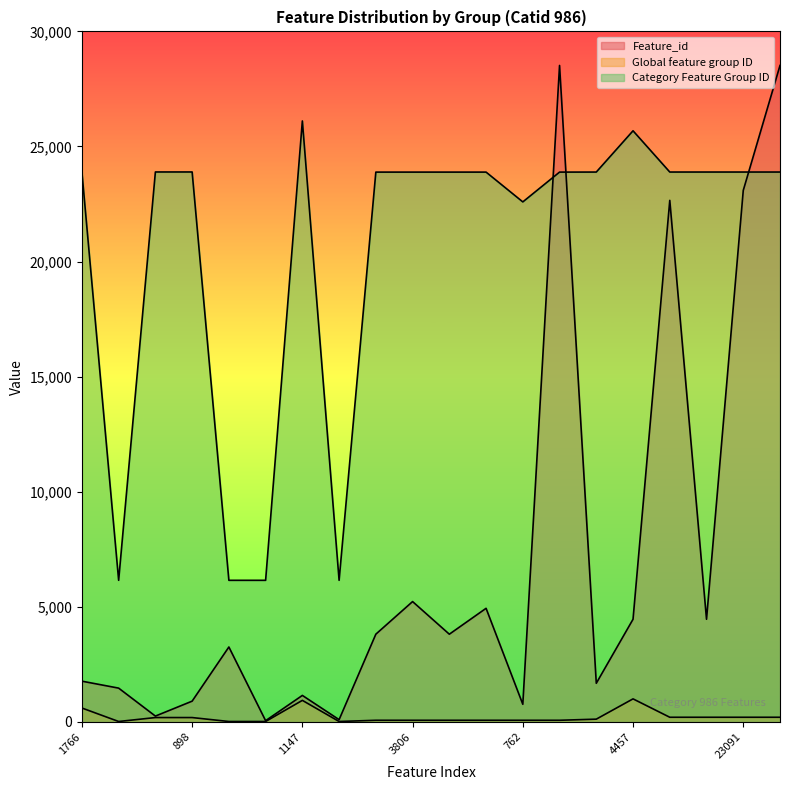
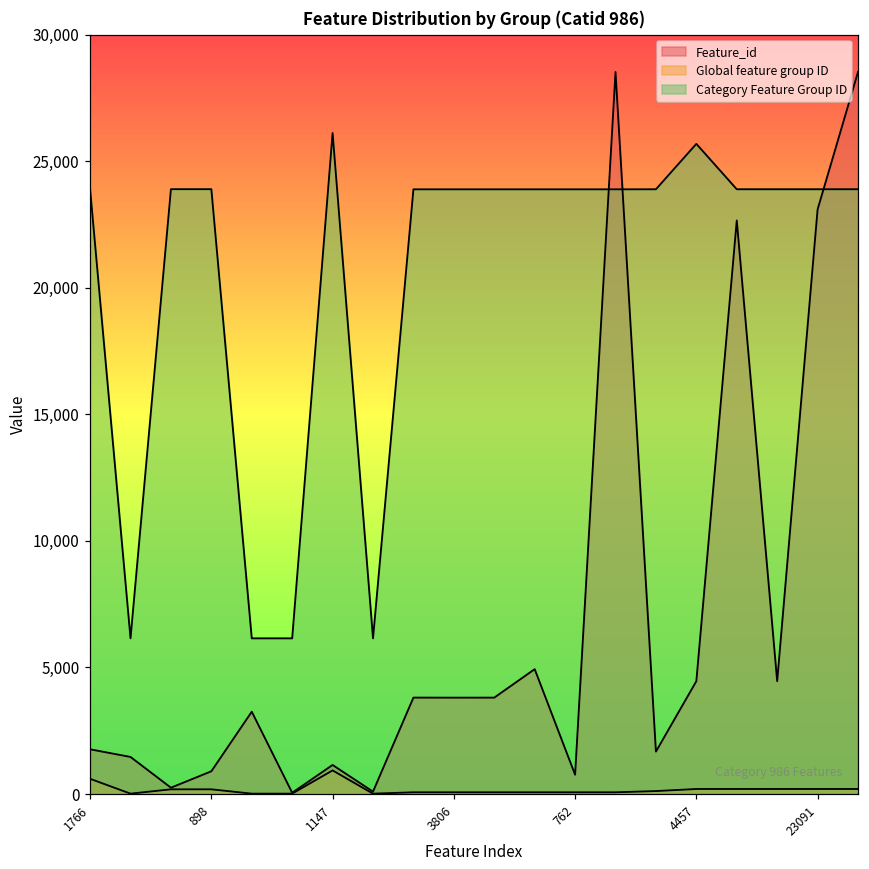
Feature_id, 3806: 5,200 -> 3,800
Category Feature Group ID, 762: 22,600 -> 23,900
Global feature group ID, 4457: 1,000 -> 200
